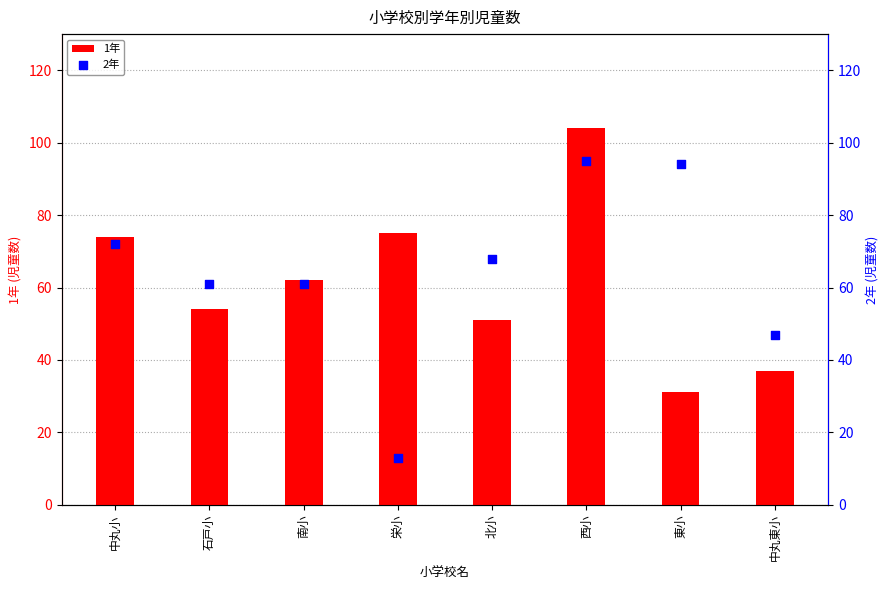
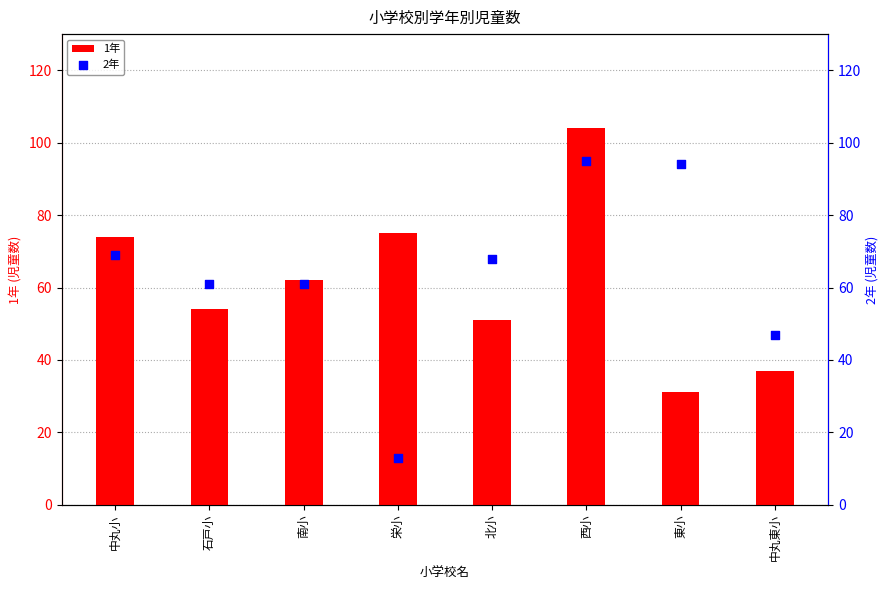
2年, 中丸小: 72 -> 69
